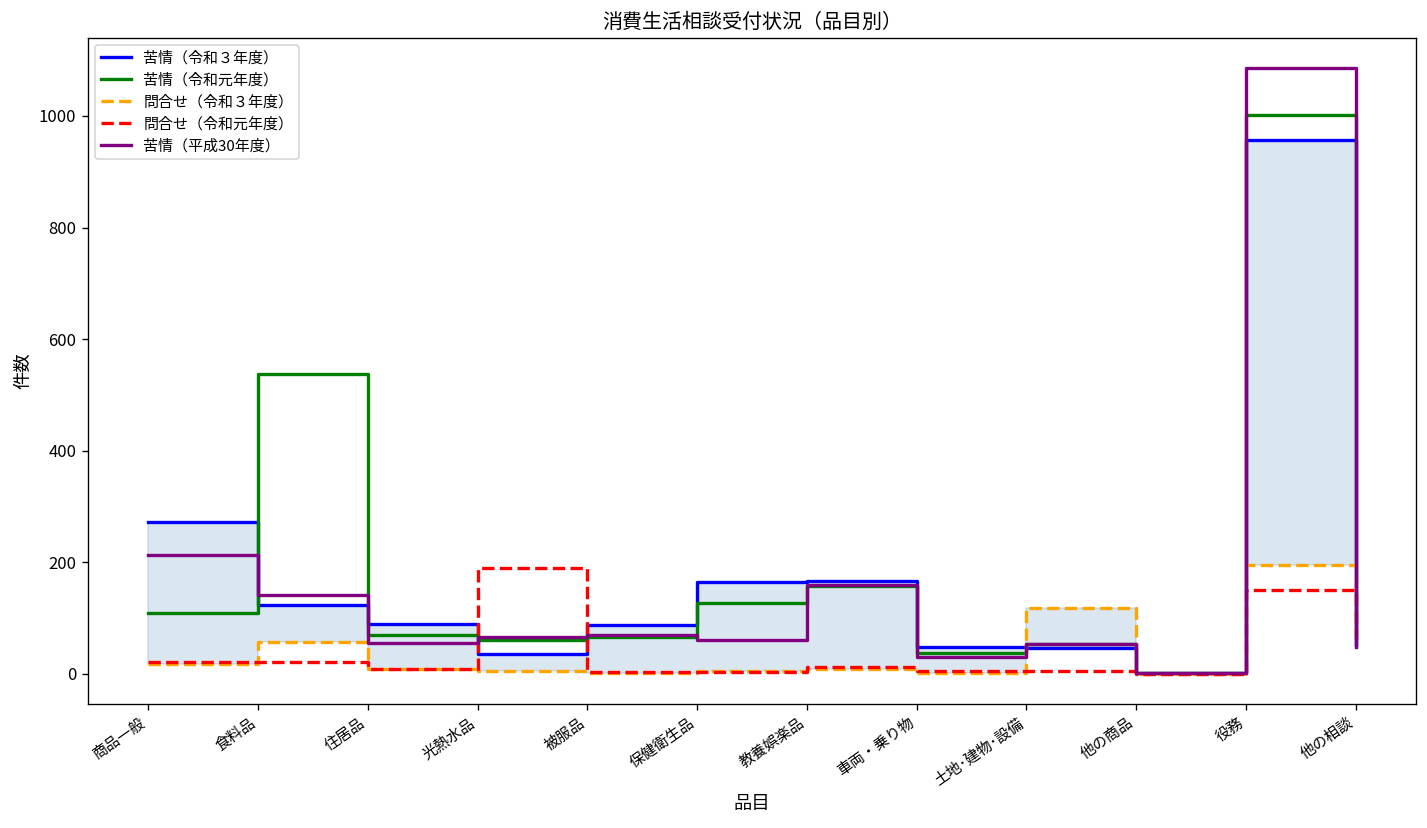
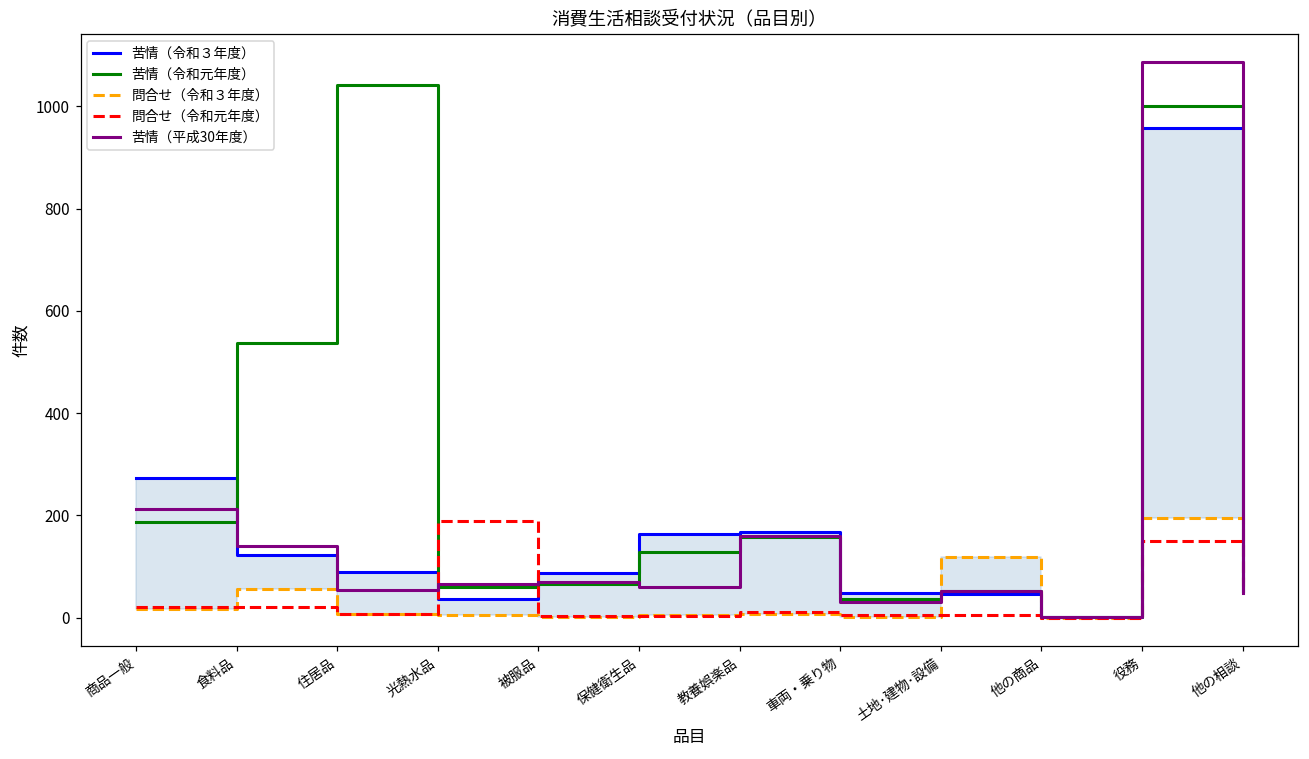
苦情（令和元年度）, 商品一般: 110 -> 190
苦情（令和元年度）, 住居品: 70 -> 1040
